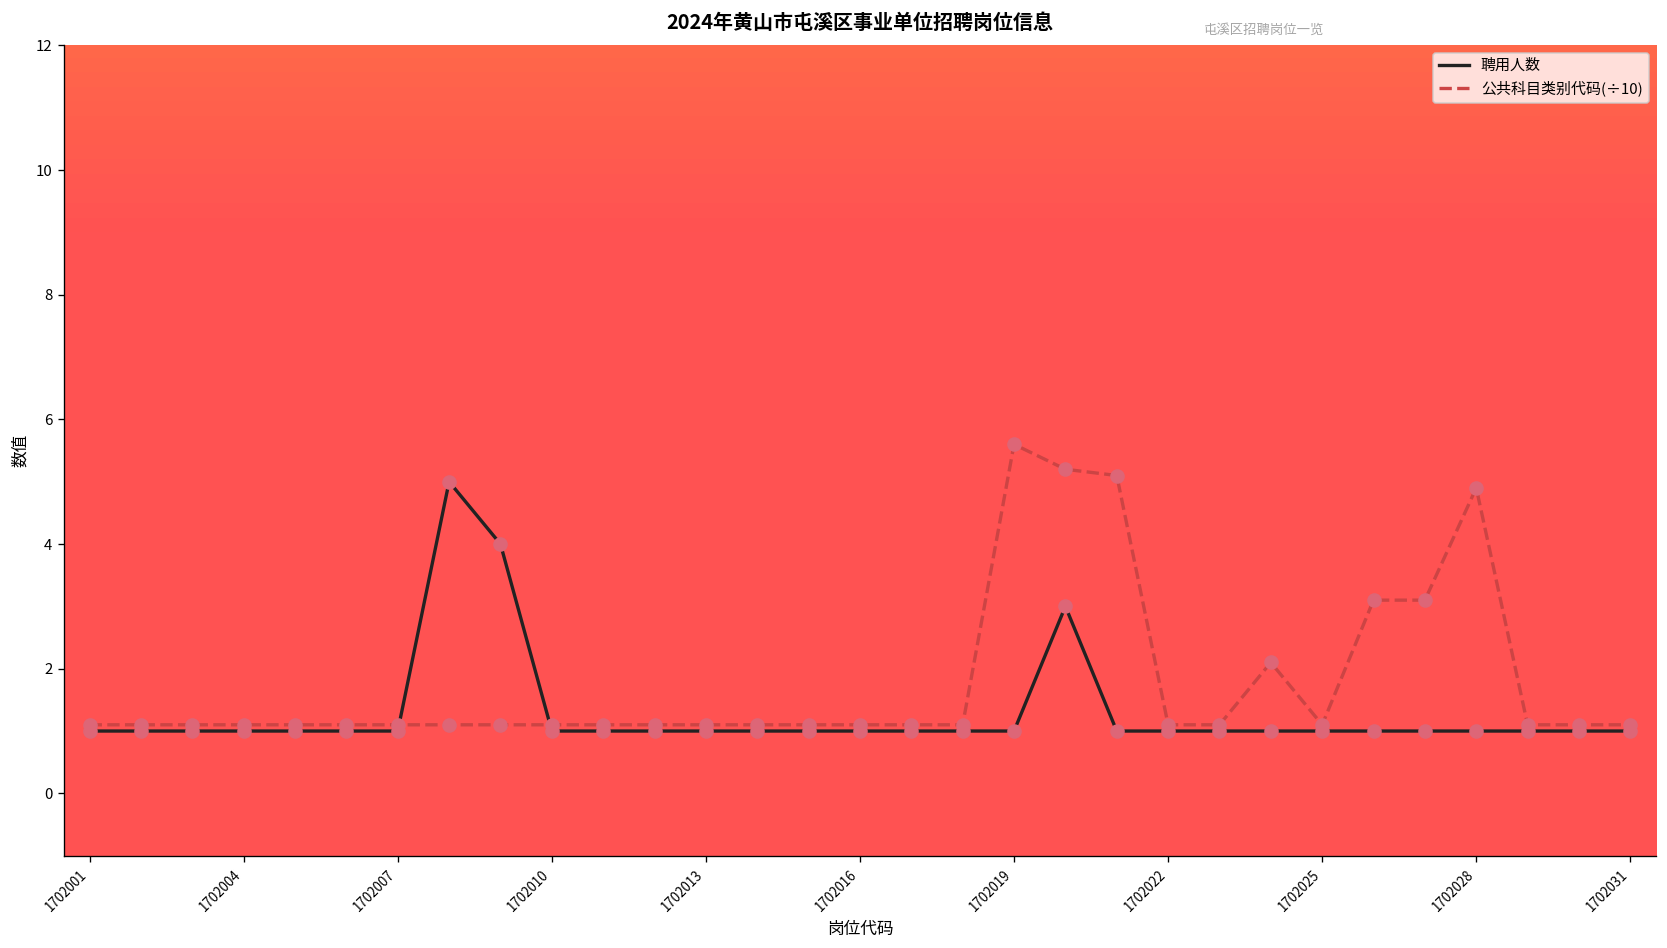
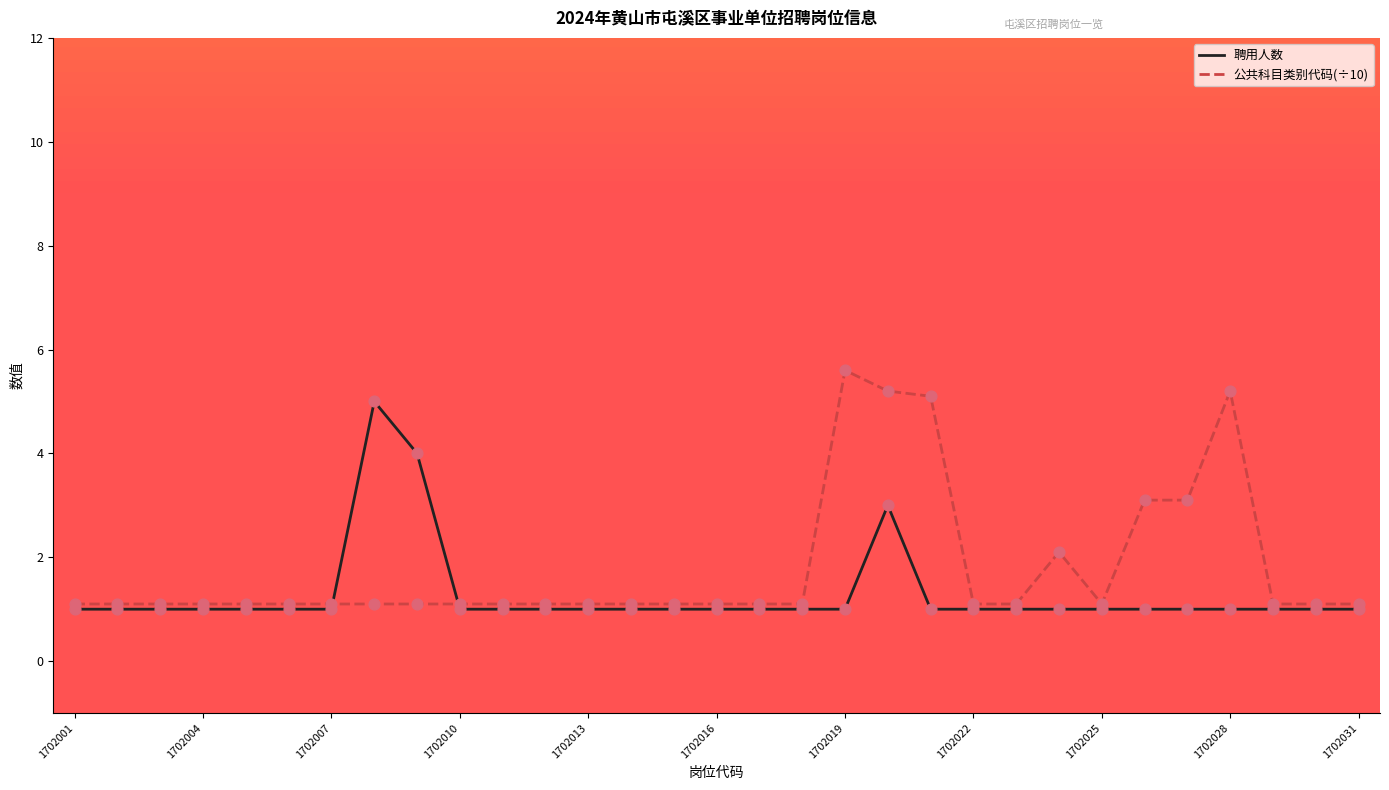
公共科目类别代码(÷10), 1702028: 4.9 -> 5.2
